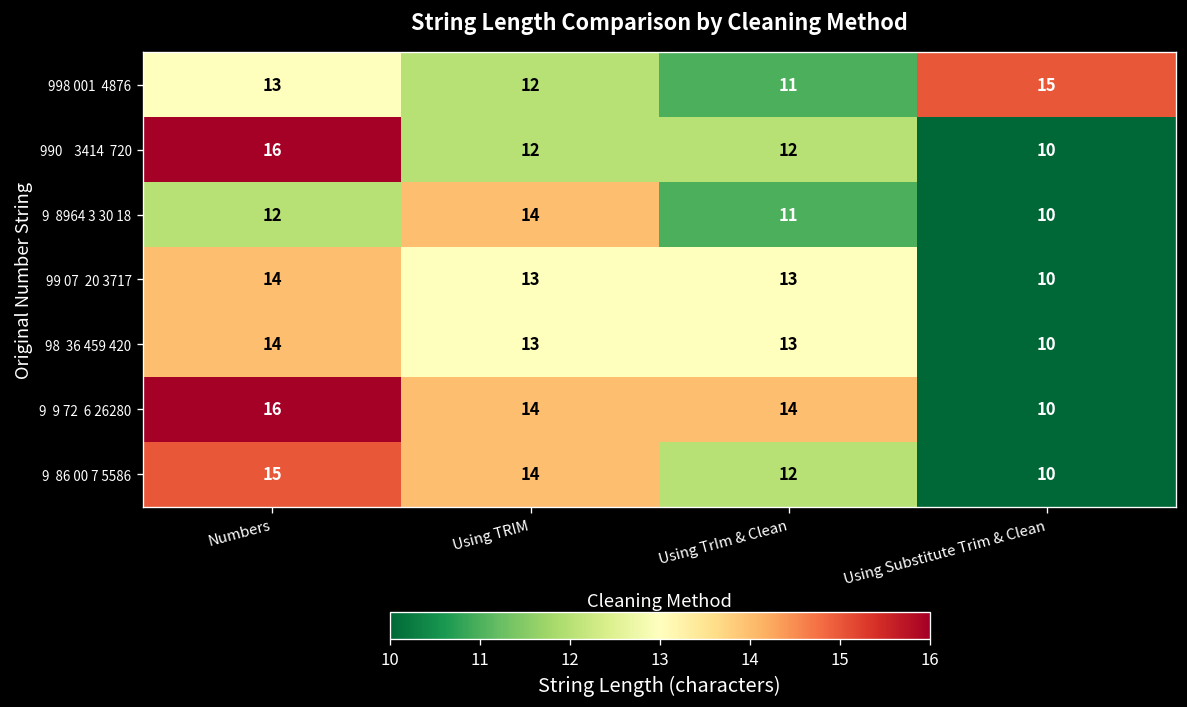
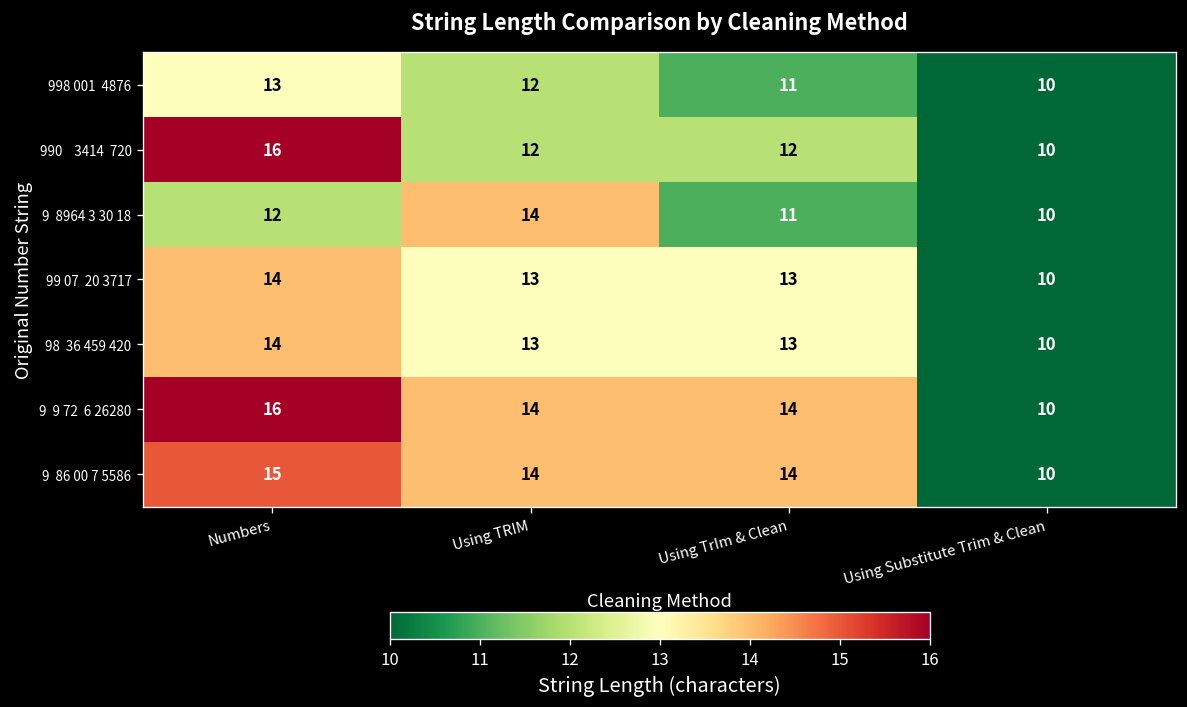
998 001 4876, Using Substitute Trim & Clean: 15 -> 10
9 86 00 7 5586, Using TrIm & Clean: 12 -> 14
